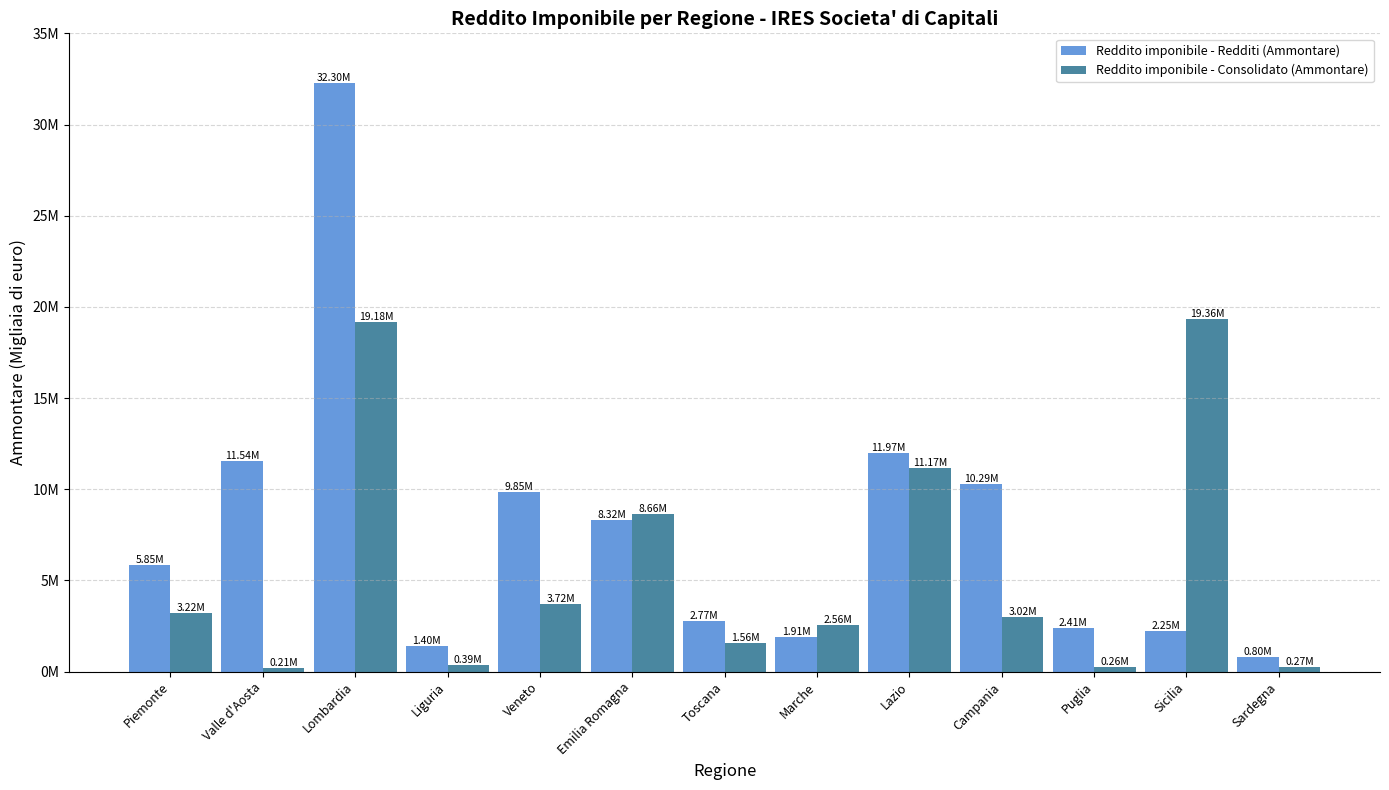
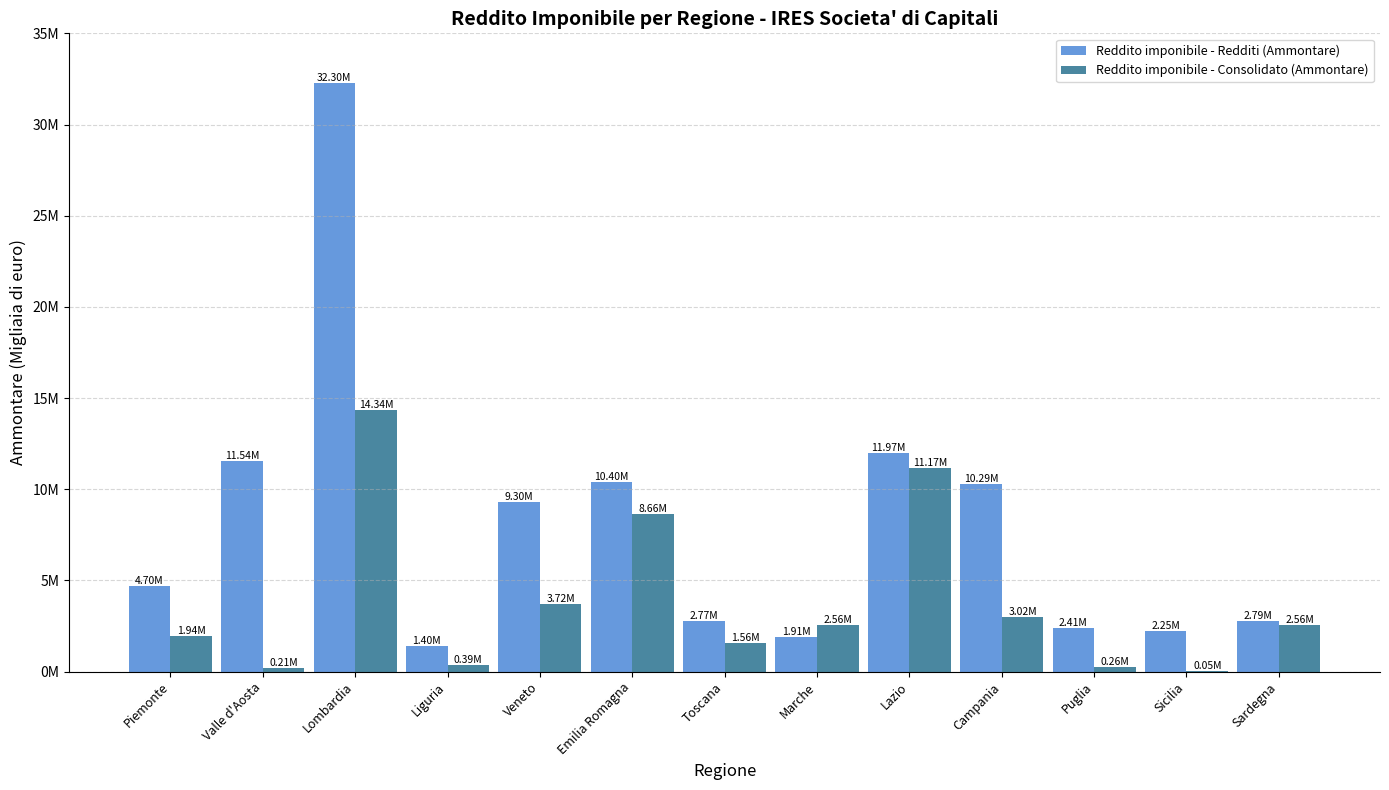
Reddito imponibile - Redditi (Ammontare), Piemonte: 5.85M -> 4.70M
Reddito imponibile - Consolidato (Ammontare), Piemonte: 3.22M -> 1.94M
Reddito imponibile - Consolidato (Ammontare), Lombardia: 19.18M -> 14.34M
Reddito imponibile - Redditi (Ammontare), Veneto: 9.85M -> 9.30M
Reddito imponibile - Redditi (Ammontare), Emilia Romagna: 8.32M -> 10.40M
Reddito imponibile - Consolidato (Ammontare), Sicilia: 19.36M -> 0.05M
Reddito imponibile - Redditi (Ammontare), Sardegna: 0.80M -> 2.79M
Reddito imponibile - Consolidato (Ammontare), Sardegna: 0.27M -> 2.56M
